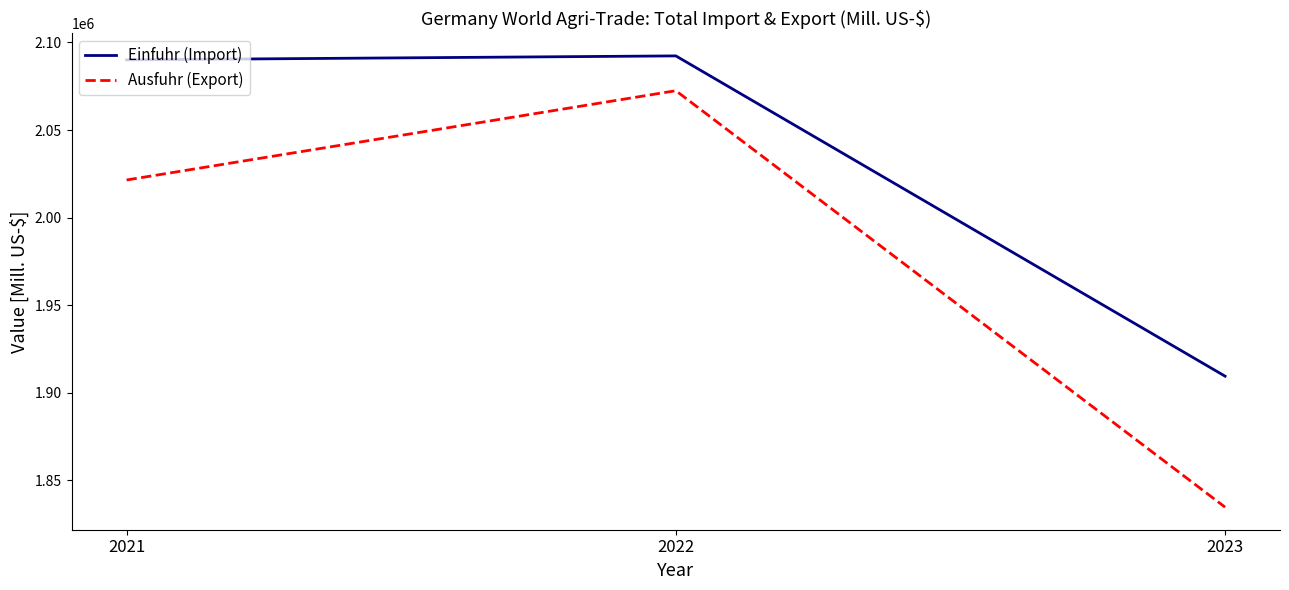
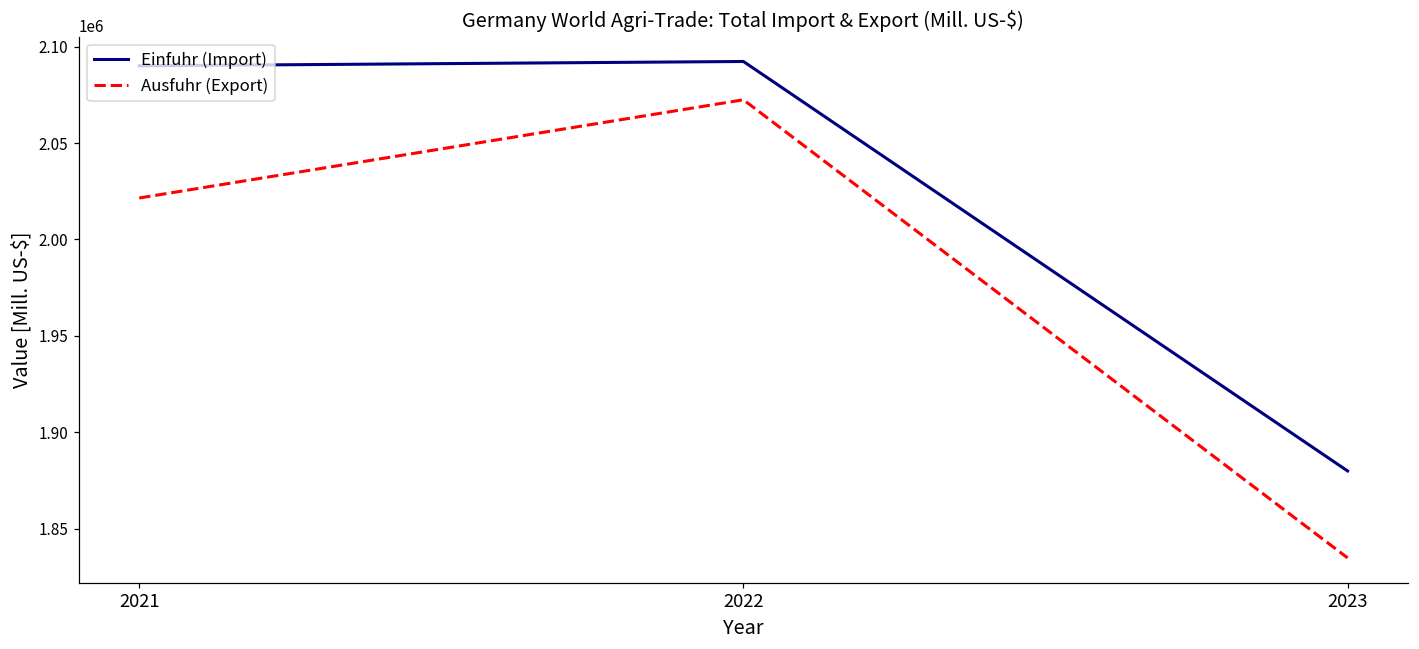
Einfuhr (Import), 2023: 1910000 -> 1880000
